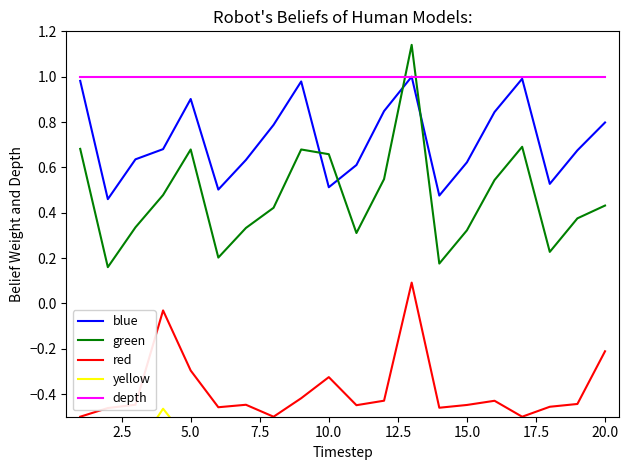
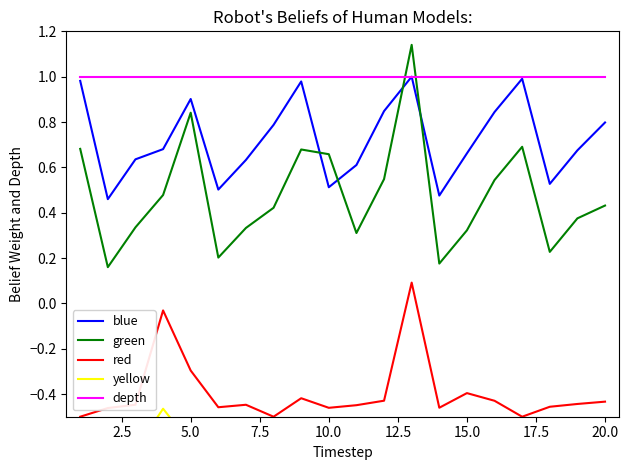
green, 5.0: 0.68 -> 0.84
red, 10.0: -0.33 -> -0.46
blue, 15.0: 0.62 -> 0.66
red, 15.0: -0.45 -> -0.40
red, 20.0: -0.21 -> -0.43
